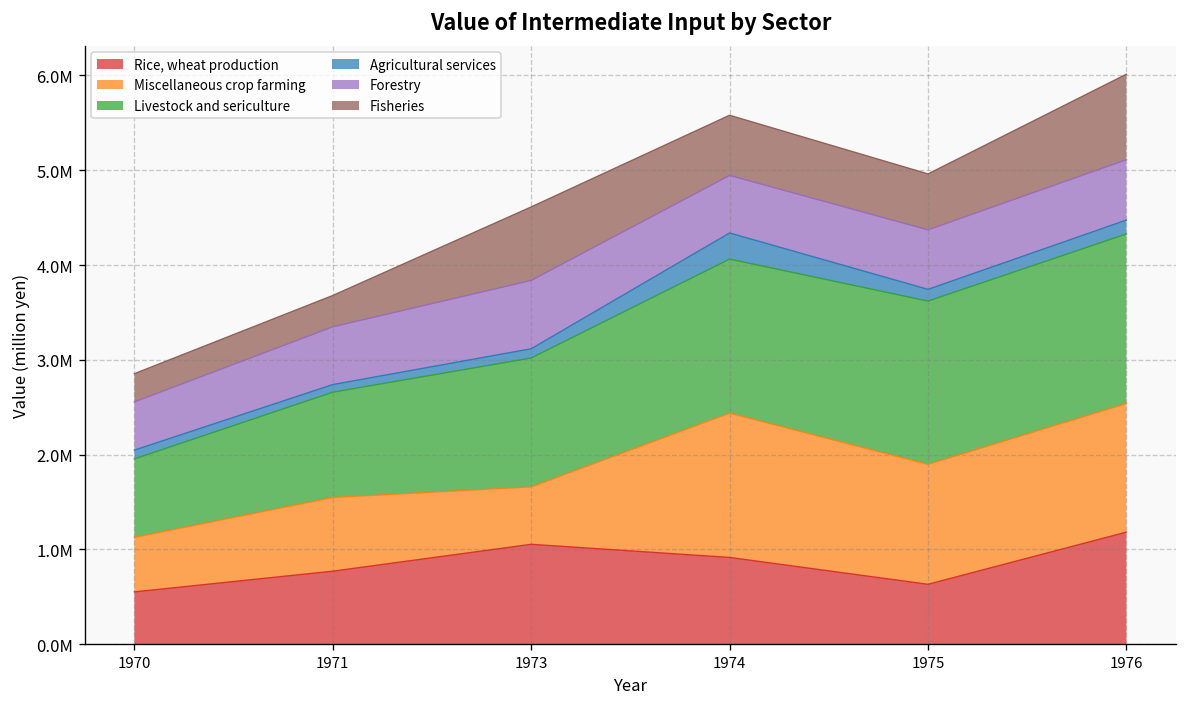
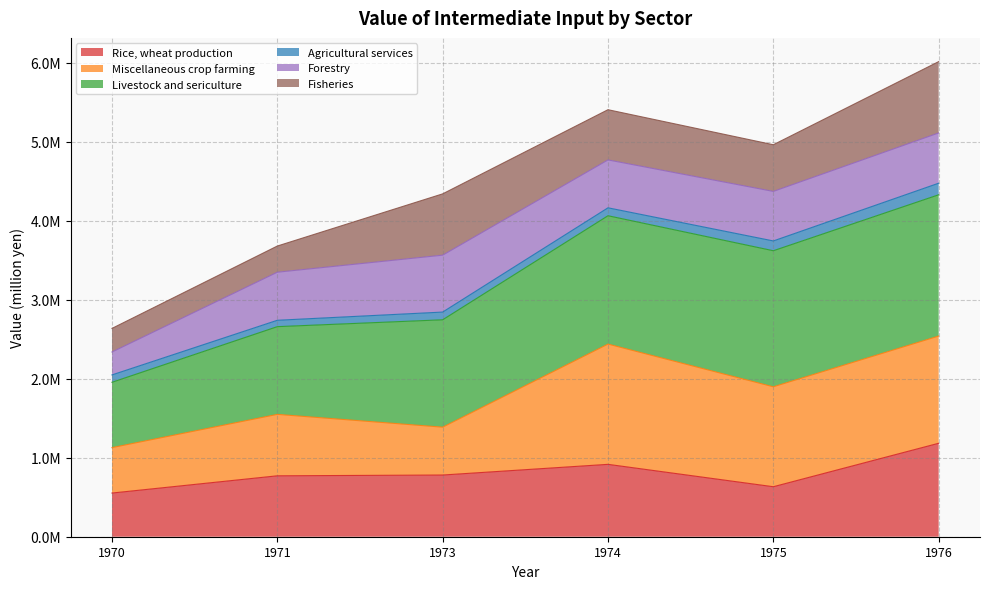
Forestry, 1970: 500000 -> 300000
Rice, wheat production, 1973: 1100000 -> 800000
Agricultural services, 1974: 300000 -> 100000
